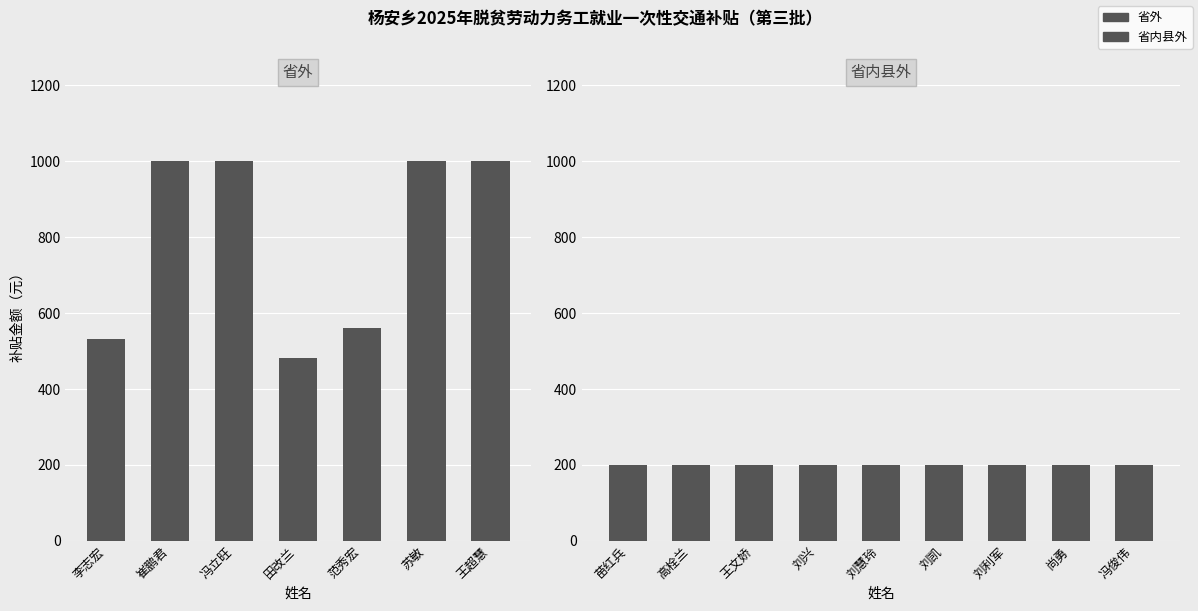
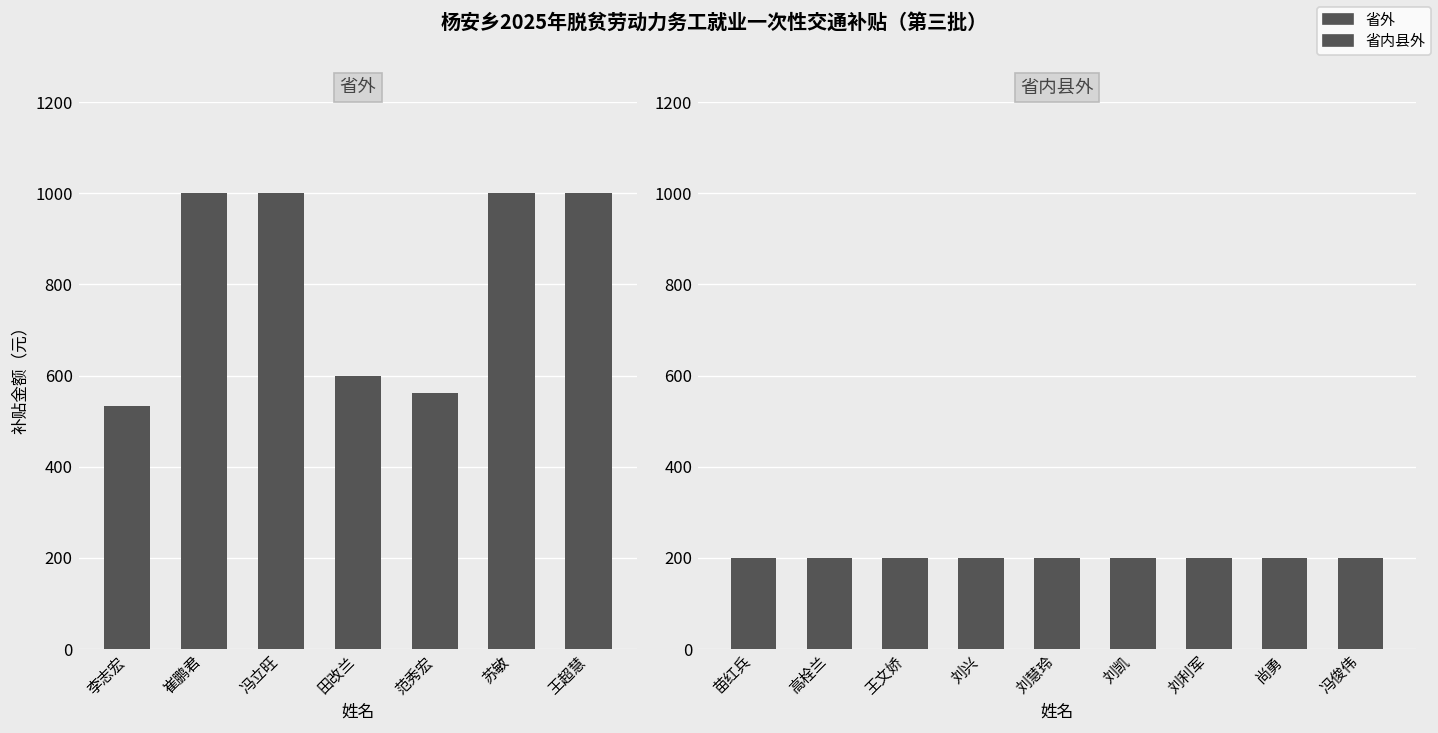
省外, 田改兰: 480 -> 600
